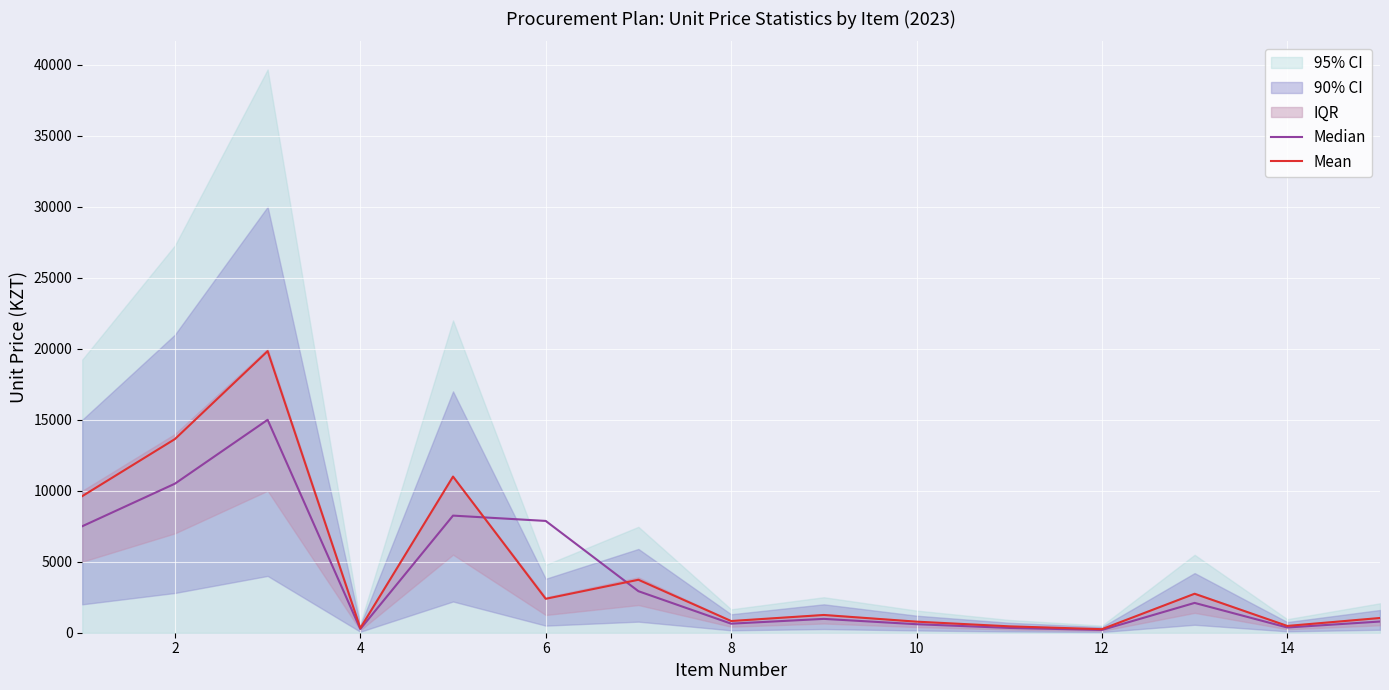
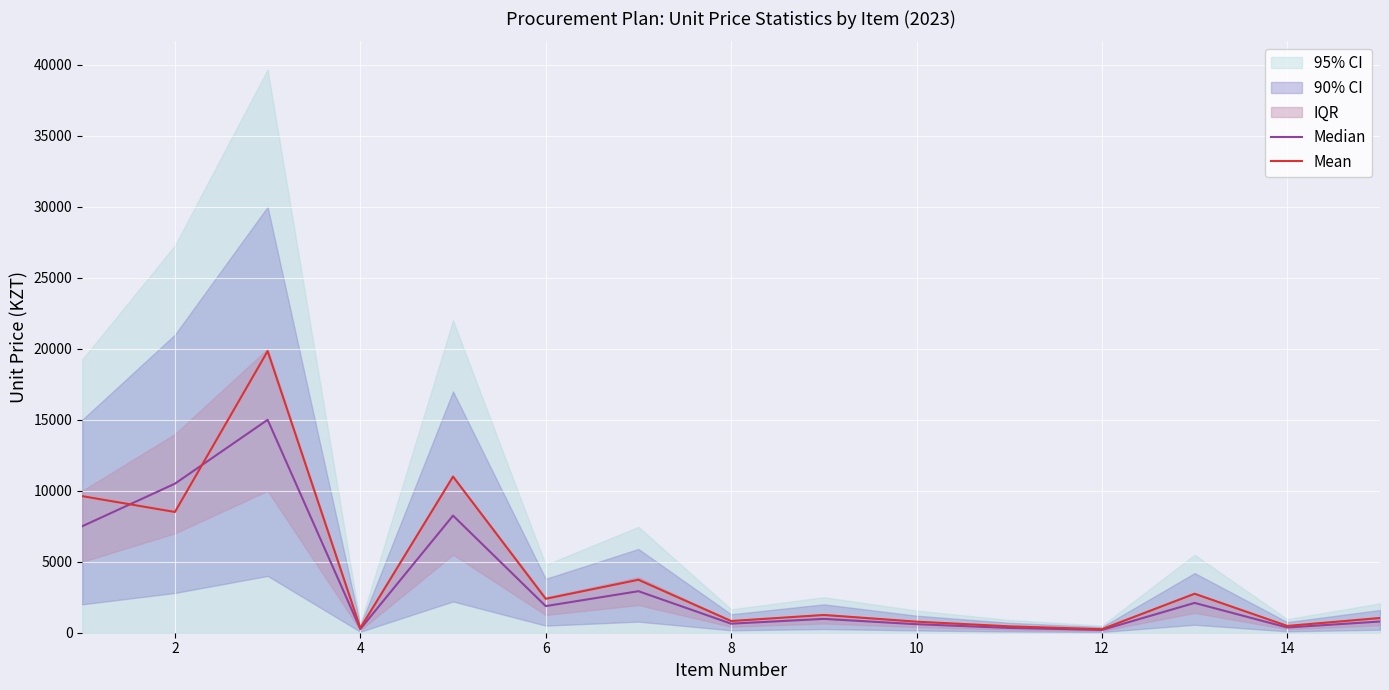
Mean, 2: 13600 -> 8500
Median, 6: 7900 -> 1900
